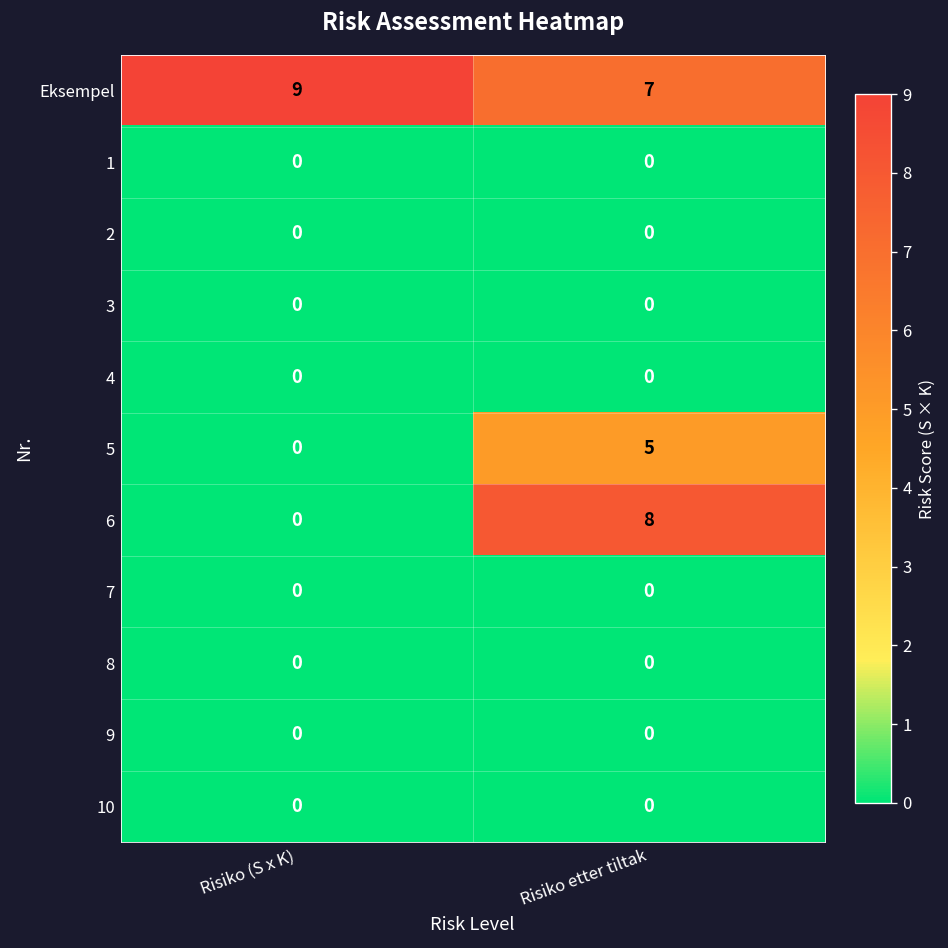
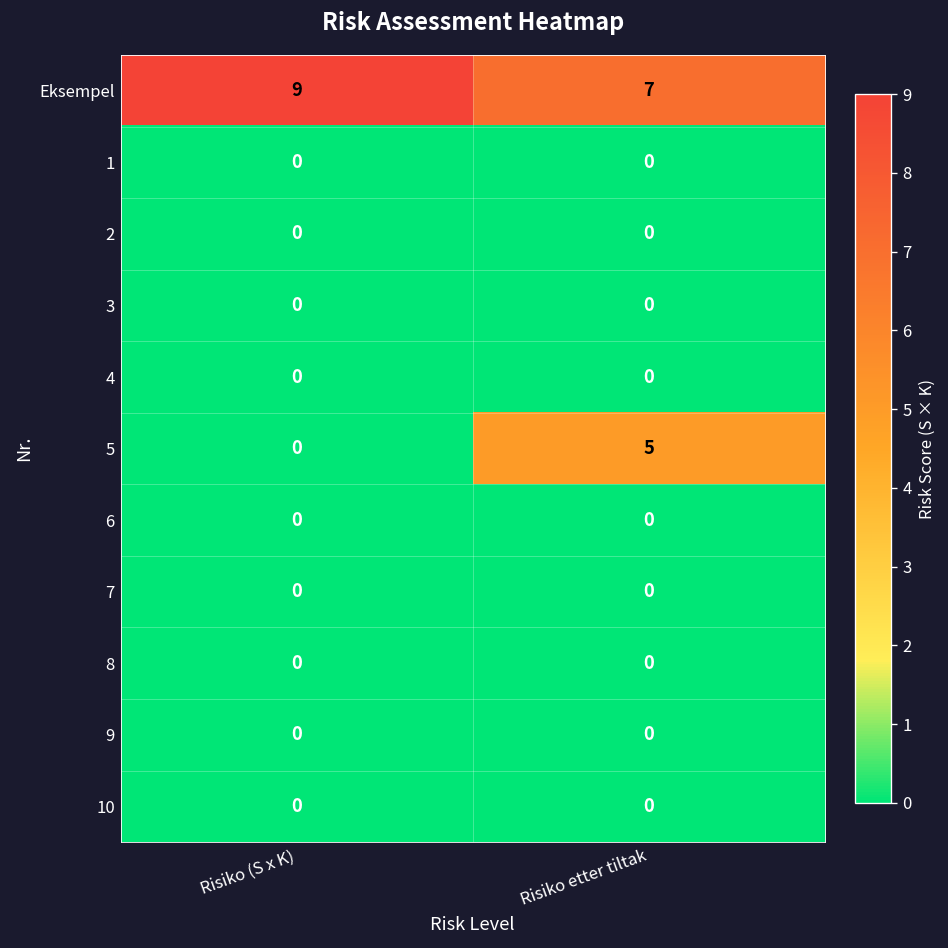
6, Risiko etter tiltak: 8 -> 0
